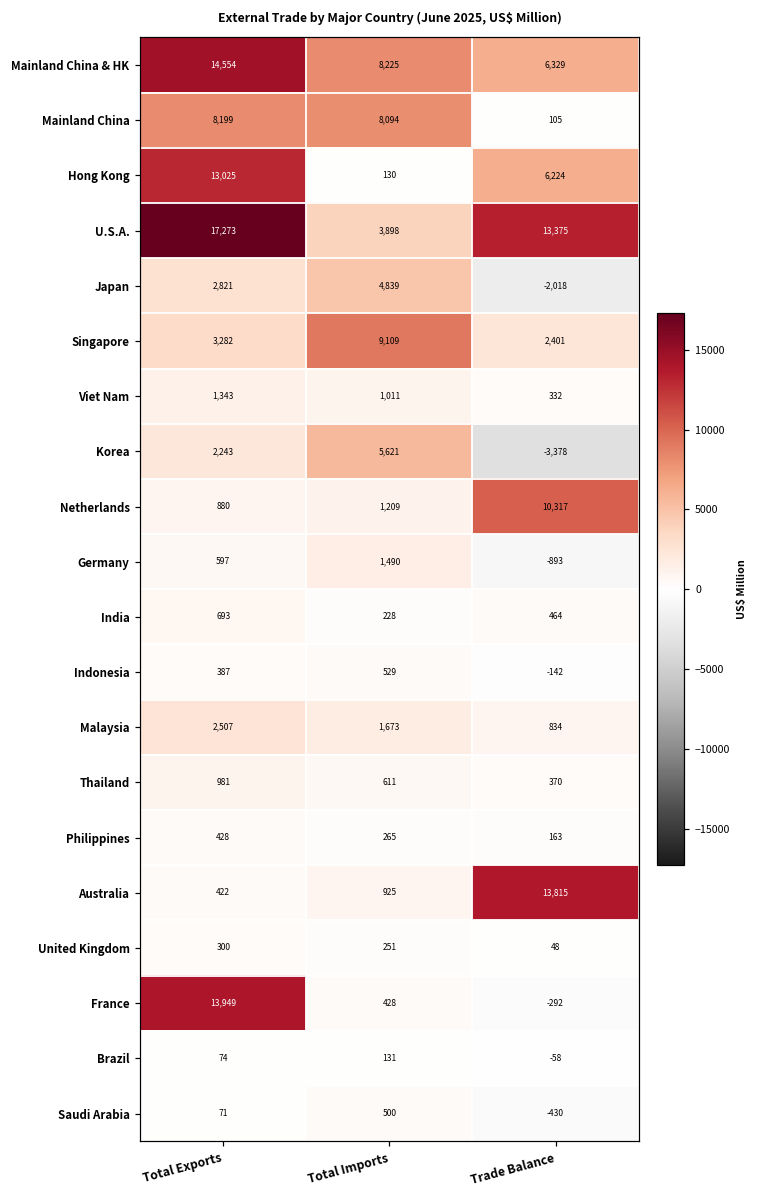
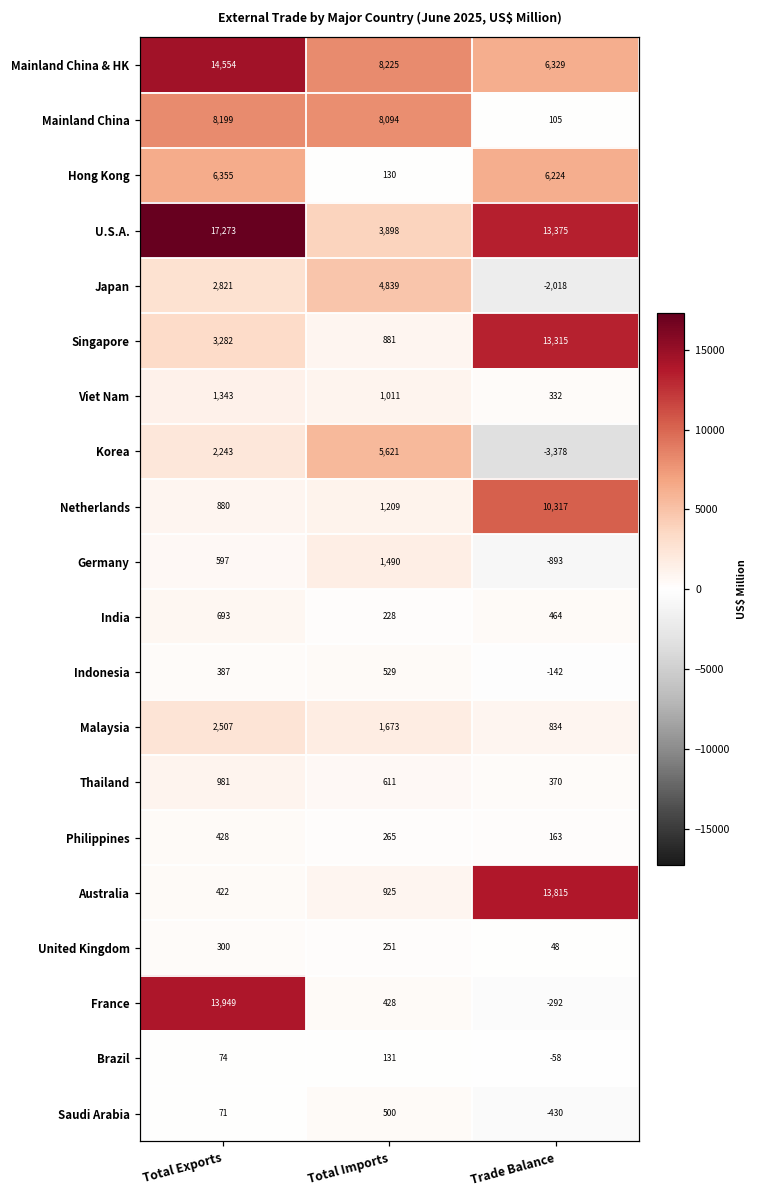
Hong Kong, Total Exports: 13,025 -> 6,355
Singapore, Total Imports: 9,109 -> 881
Singapore, Trade Balance: 2,401 -> 13,315
